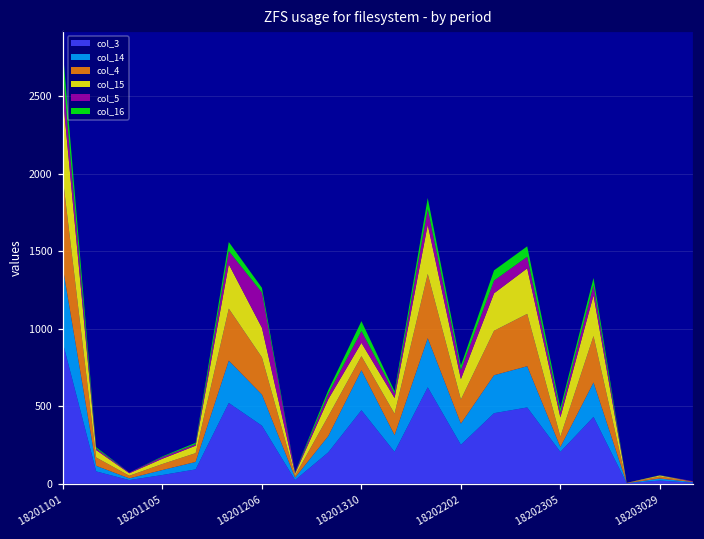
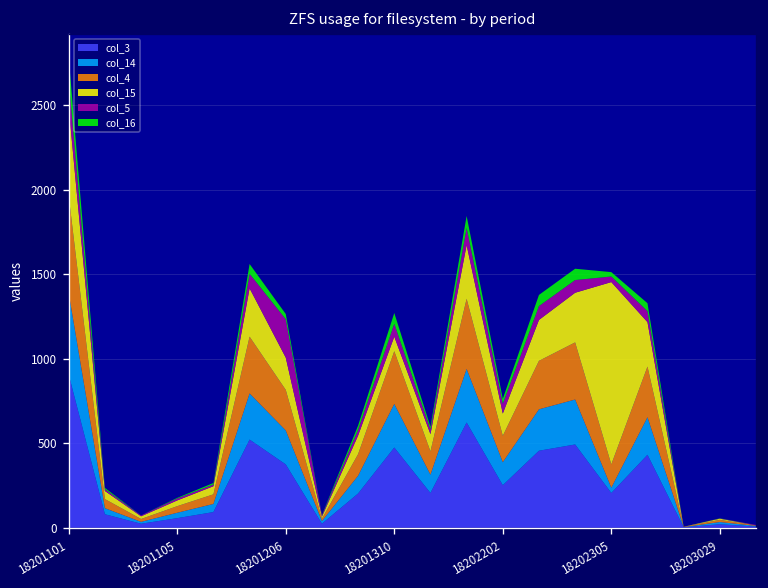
col_4, 18201310: 90 -> 310
col_4, 18202305: 70 -> 140
col_15, 18202305: 130 -> 1080
